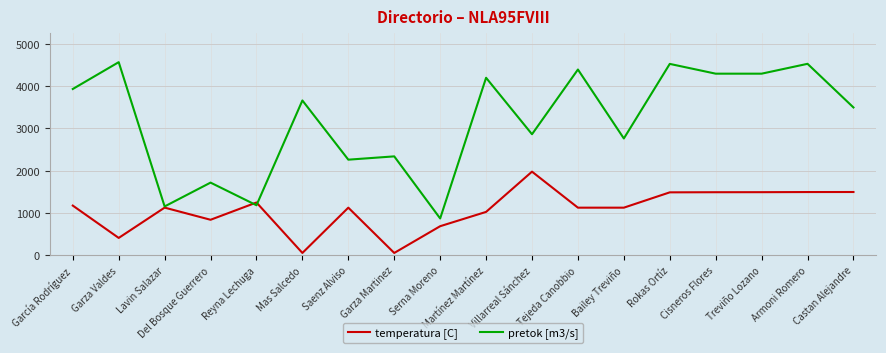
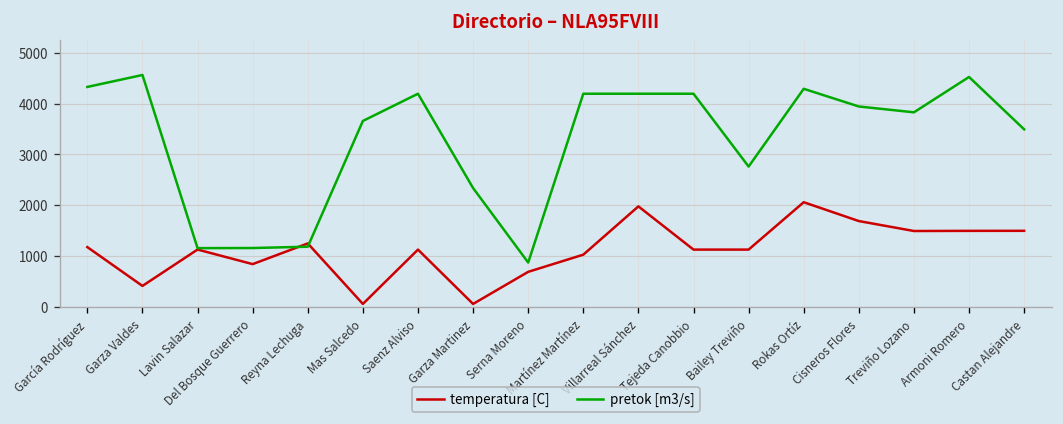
pretok [m3/s], García Rodríguez: 3900 -> 4300
pretok [m3/s], Del Bosque Guerrero: 1700 -> 1200
pretok [m3/s], Saenz Alviso: 2300 -> 4200
pretok [m3/s], Villarreal Sánchez: 2900 -> 4200
pretok [m3/s], Tejeda Canobbio: 4400 -> 4200
temperatura [C], Rokas Ortíz: 1500 -> 2100
pretok [m3/s], Rokas Ortíz: 4500 -> 4300
temperatura [C], Cisneros Flores: 1500 -> 1700
pretok [m3/s], Cisneros Flores: 4300 -> 3900
pretok [m3/s], Treviño Lozano: 4300 -> 3800
